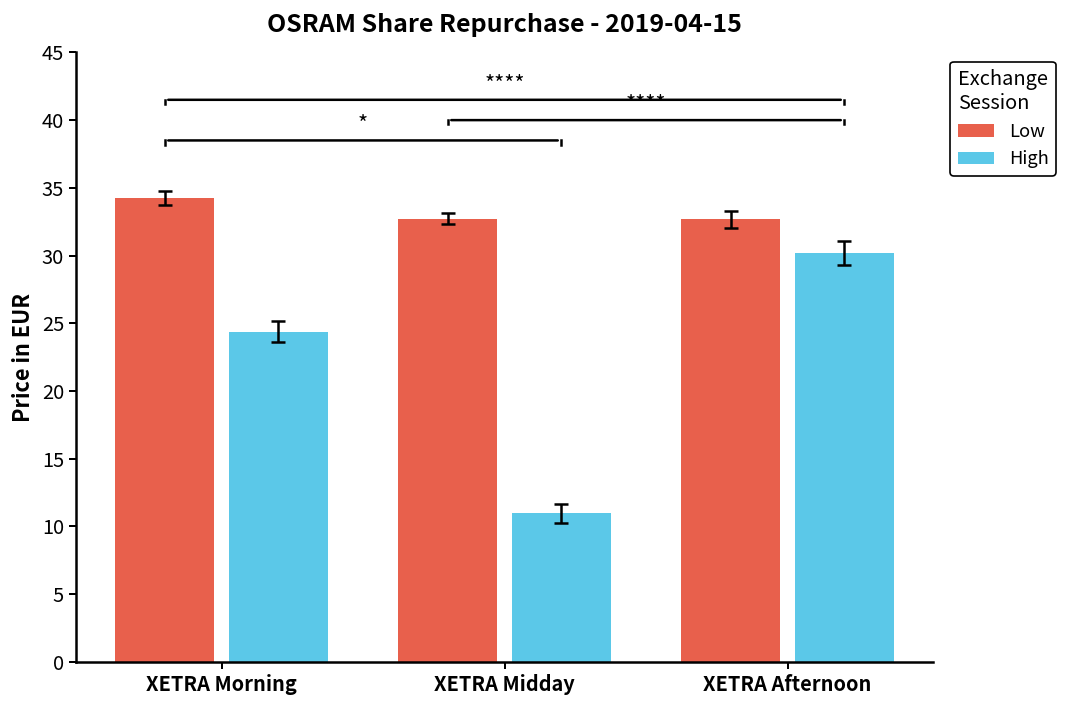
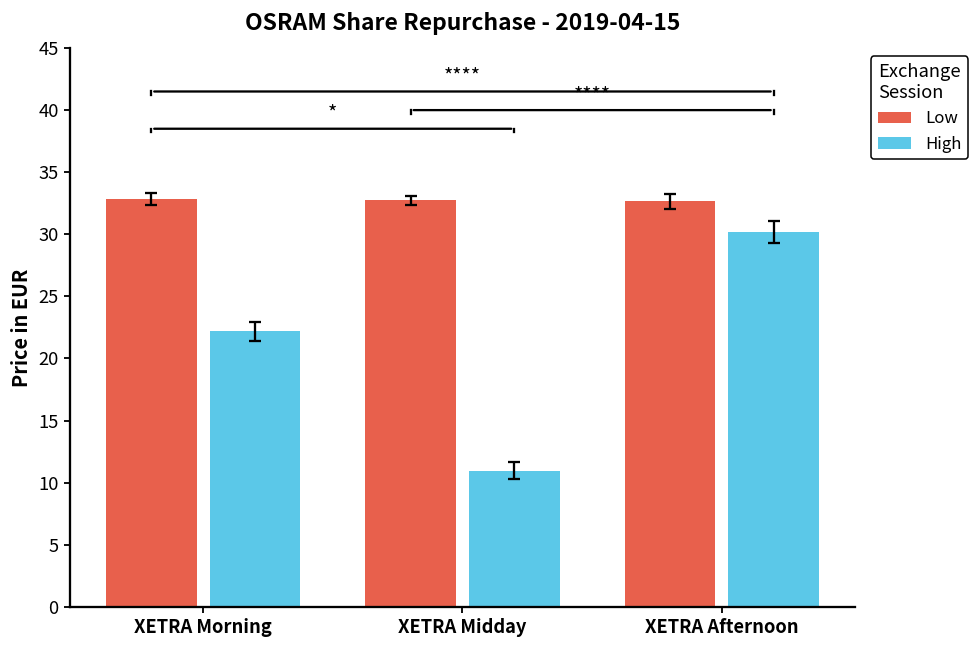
Low, XETRA Morning: 34.3 -> 32.8
High, XETRA Morning: 24.4 -> 22.2
